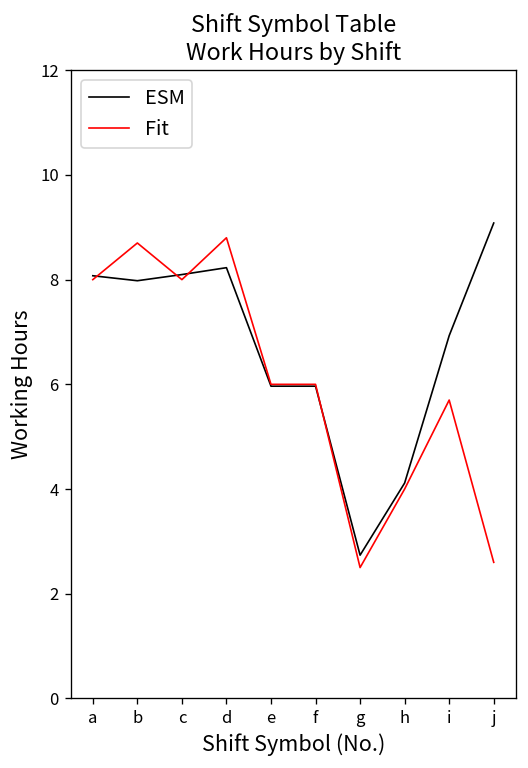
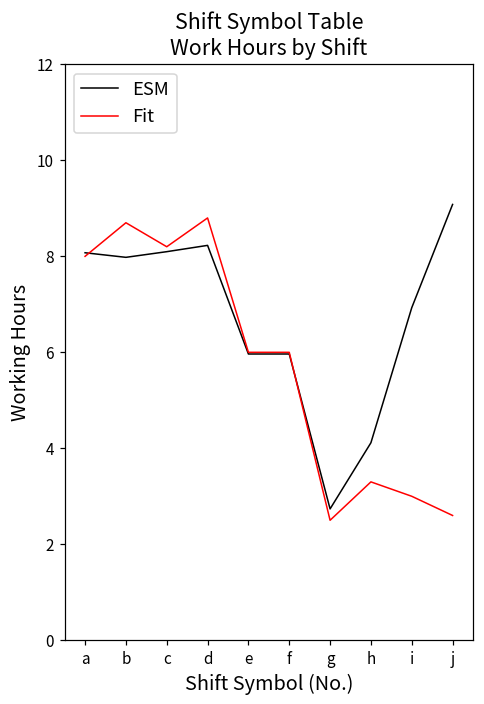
Fit, c: 8.0 -> 8.2
Fit, h: 4.0 -> 3.3
Fit, i: 5.7 -> 3.0
